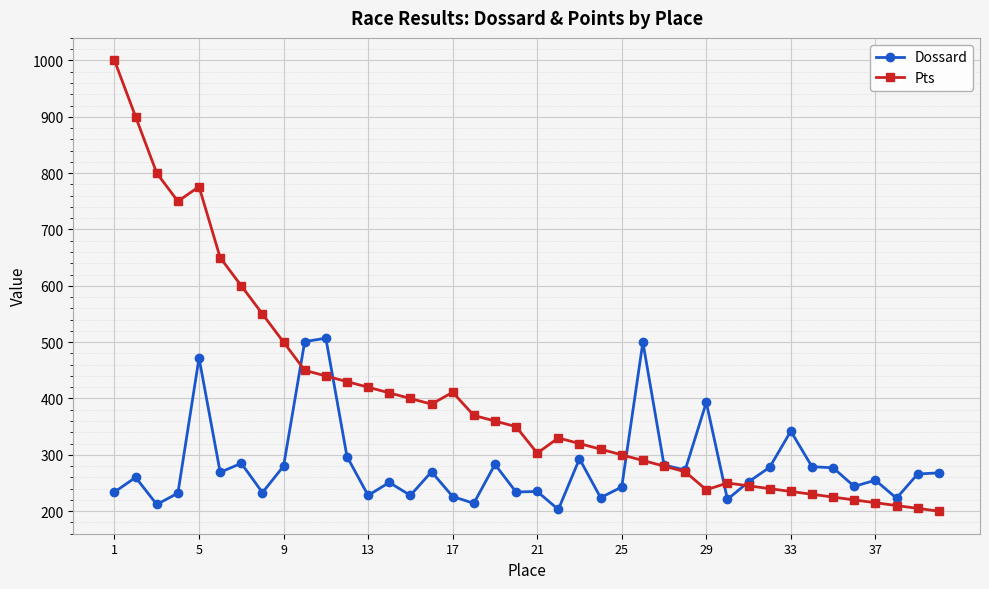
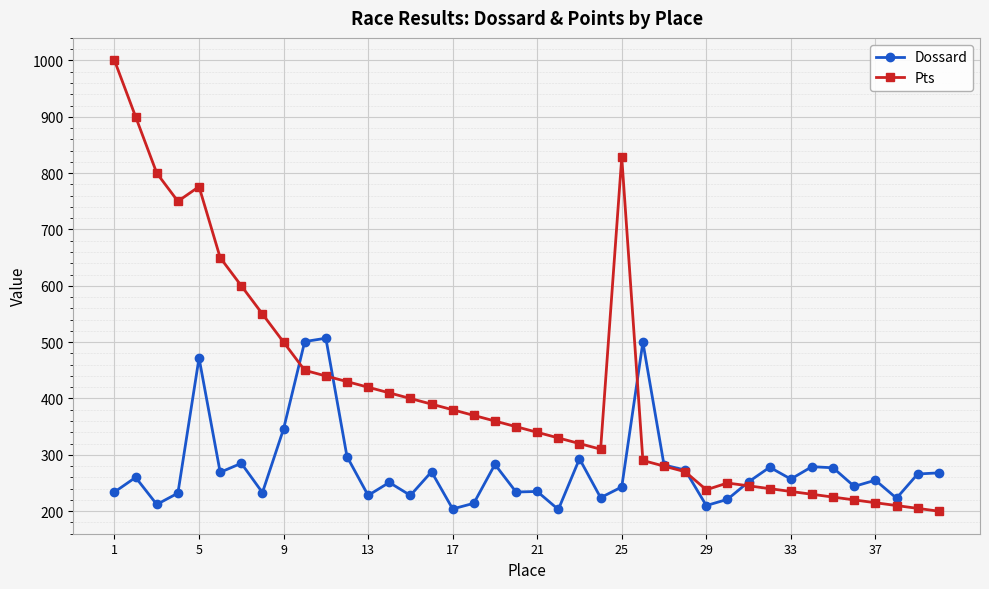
Dossard, 9: 280 -> 350
Dossard, 17: 230 -> 200
Pts, 17: 410 -> 380
Pts, 21: 300 -> 340
Pts, 25: 300 -> 830
Dossard, 29: 390 -> 210
Dossard, 33: 340 -> 260
